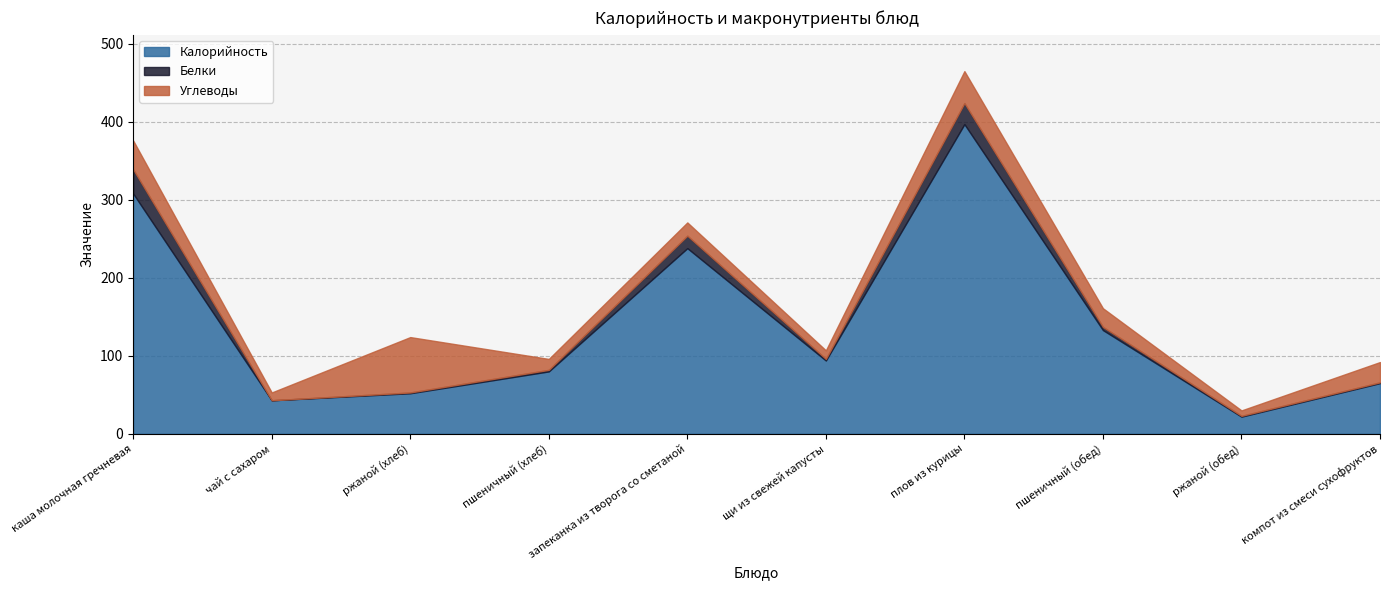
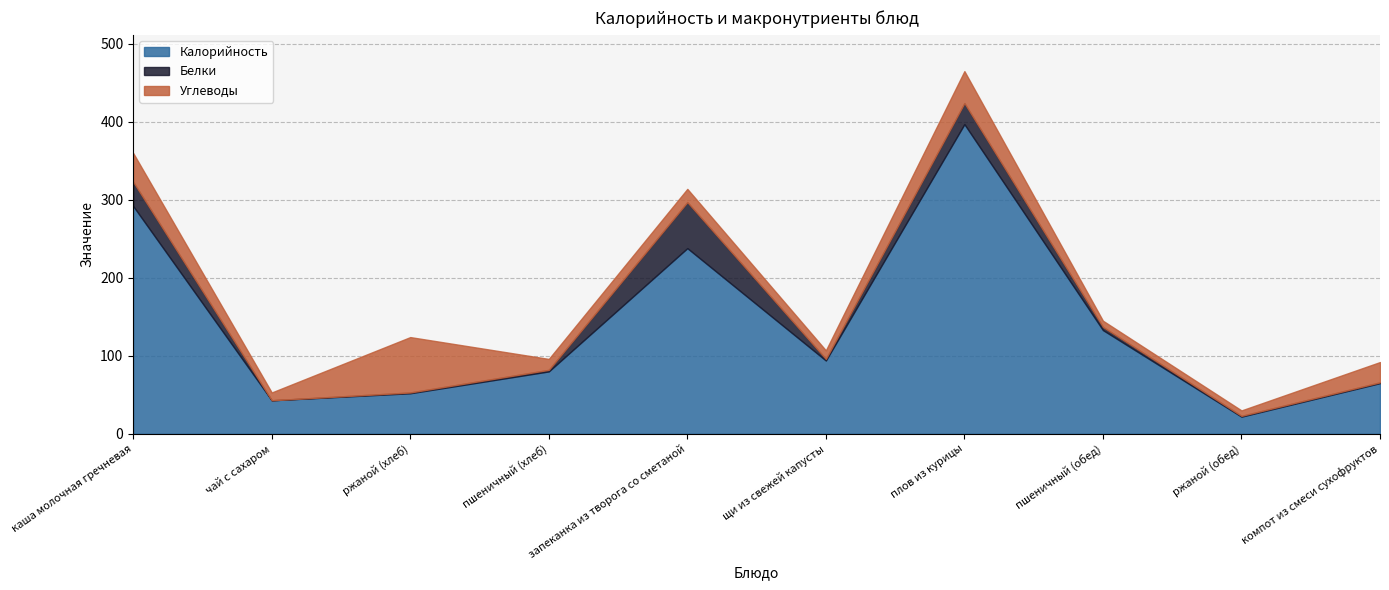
Калорийность, каша молочная гречневая: 310 -> 290
Белки, запеканка из творога со сметаной: 20 -> 60
Углеводы, пшеничный (обед): 20 -> 10
